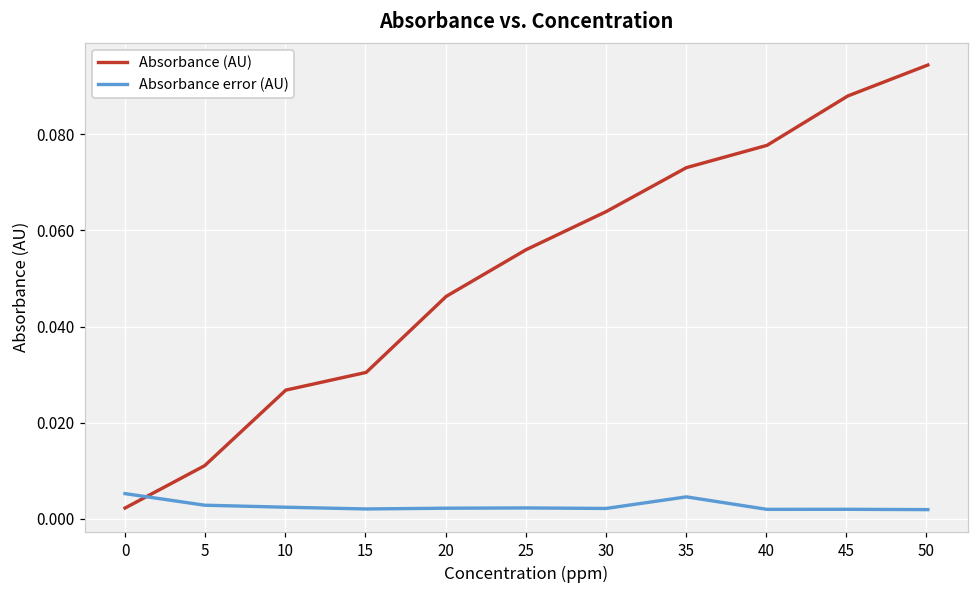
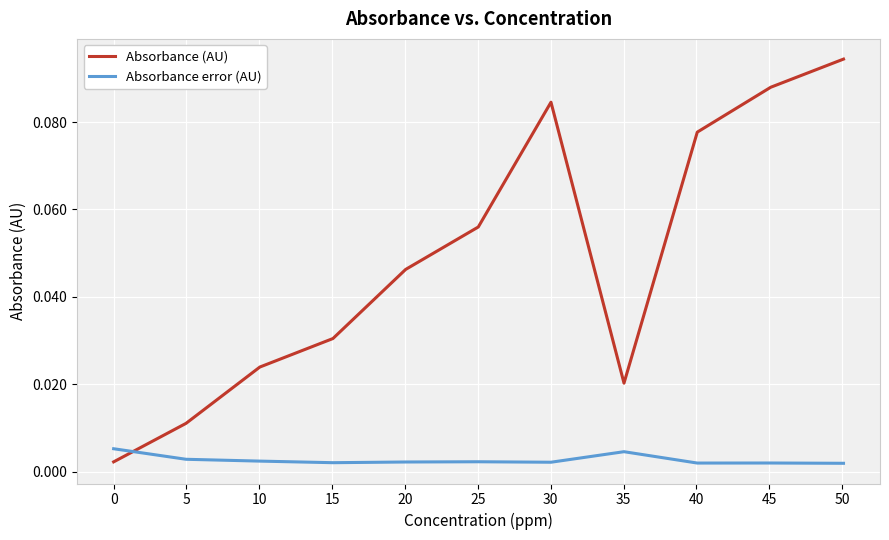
Absorbance (AU), 10: 0.027 -> 0.024
Absorbance (AU), 30: 0.064 -> 0.085
Absorbance (AU), 35: 0.073 -> 0.020
